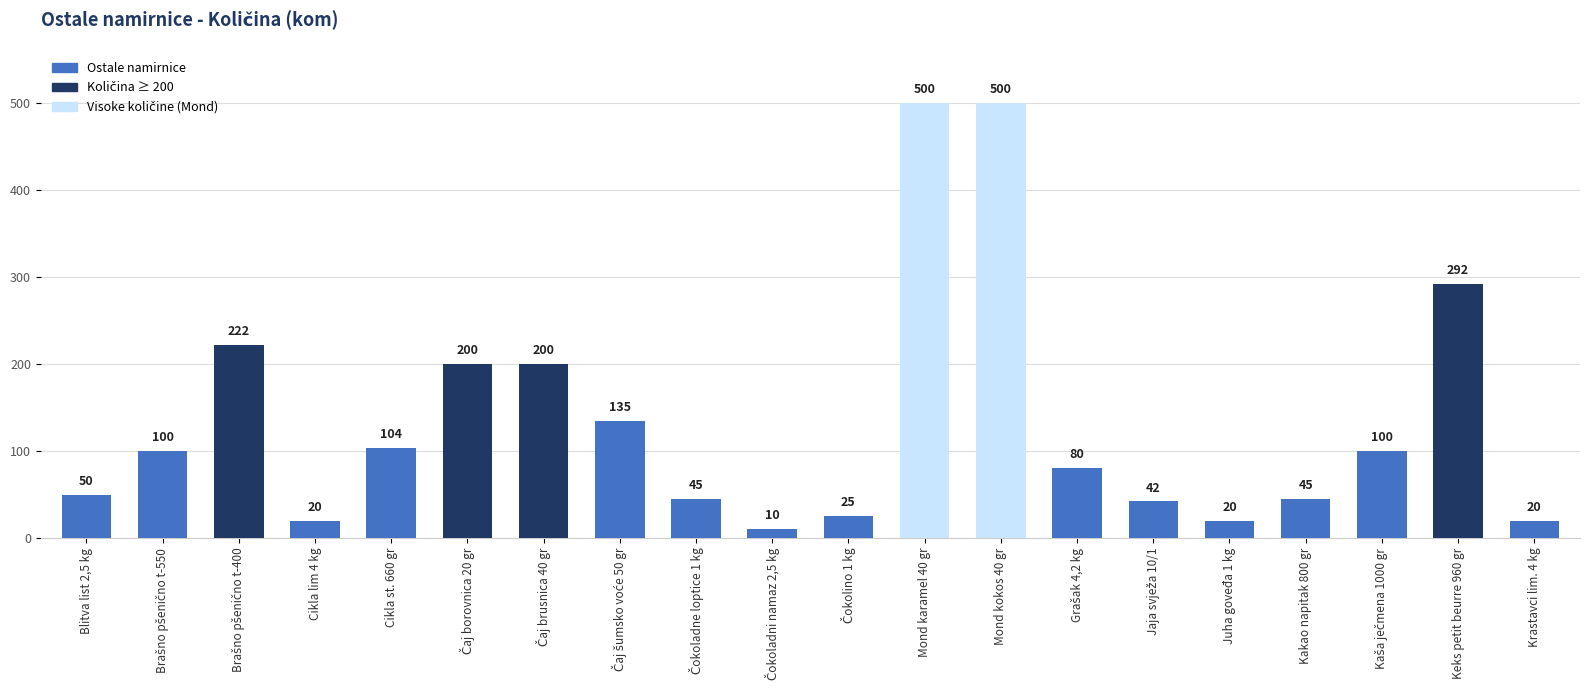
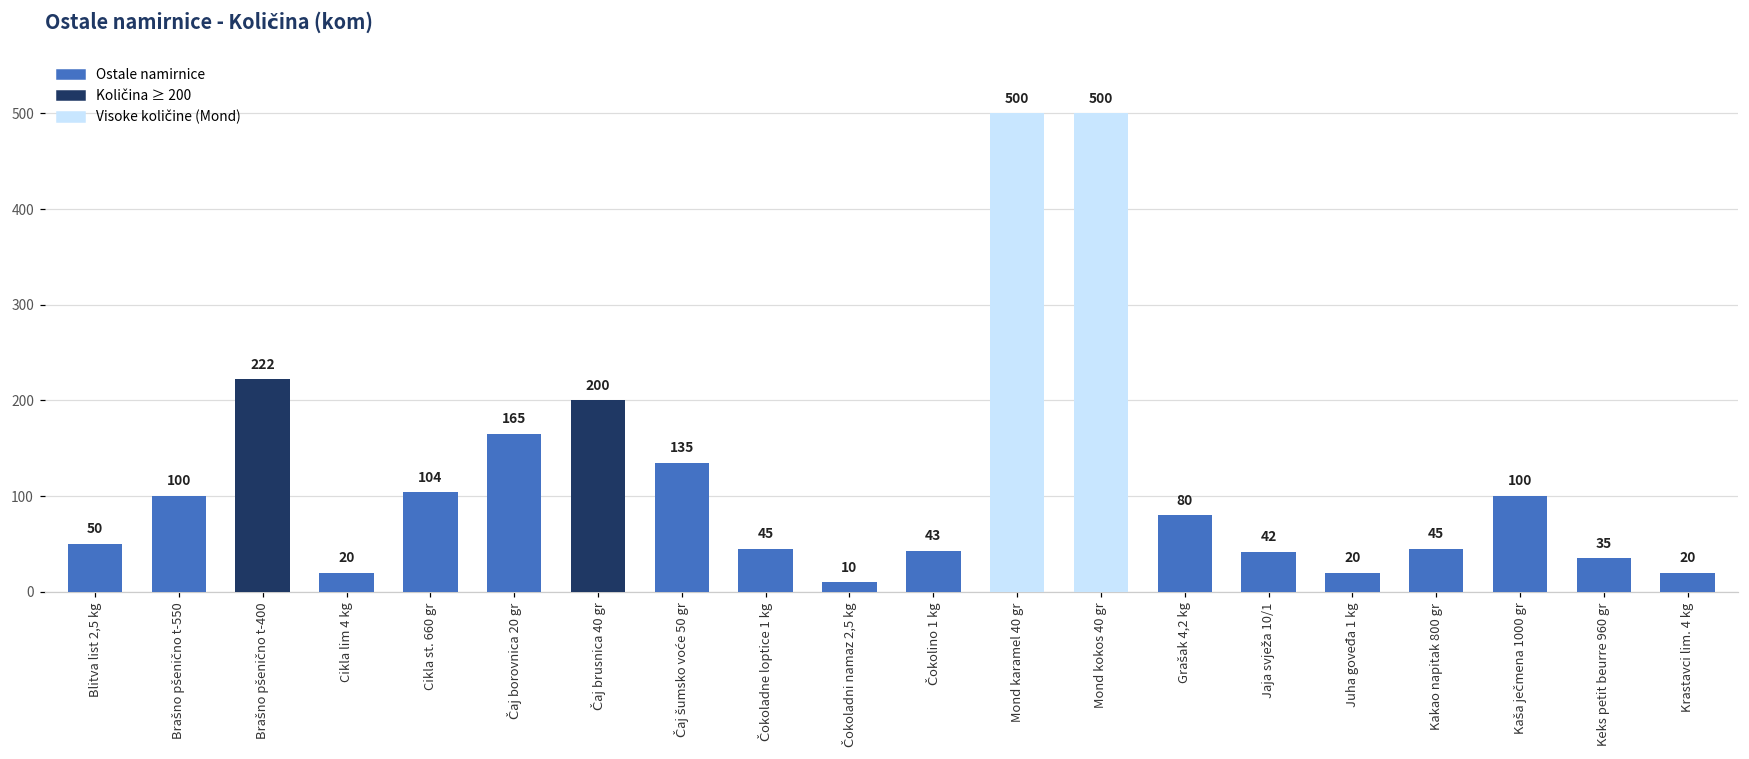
Čaj borovnica 20 gr: 200 -> 165
Čokolino 1 kg: 25 -> 43
Keks petit beurre 960 gr: 292 -> 35
